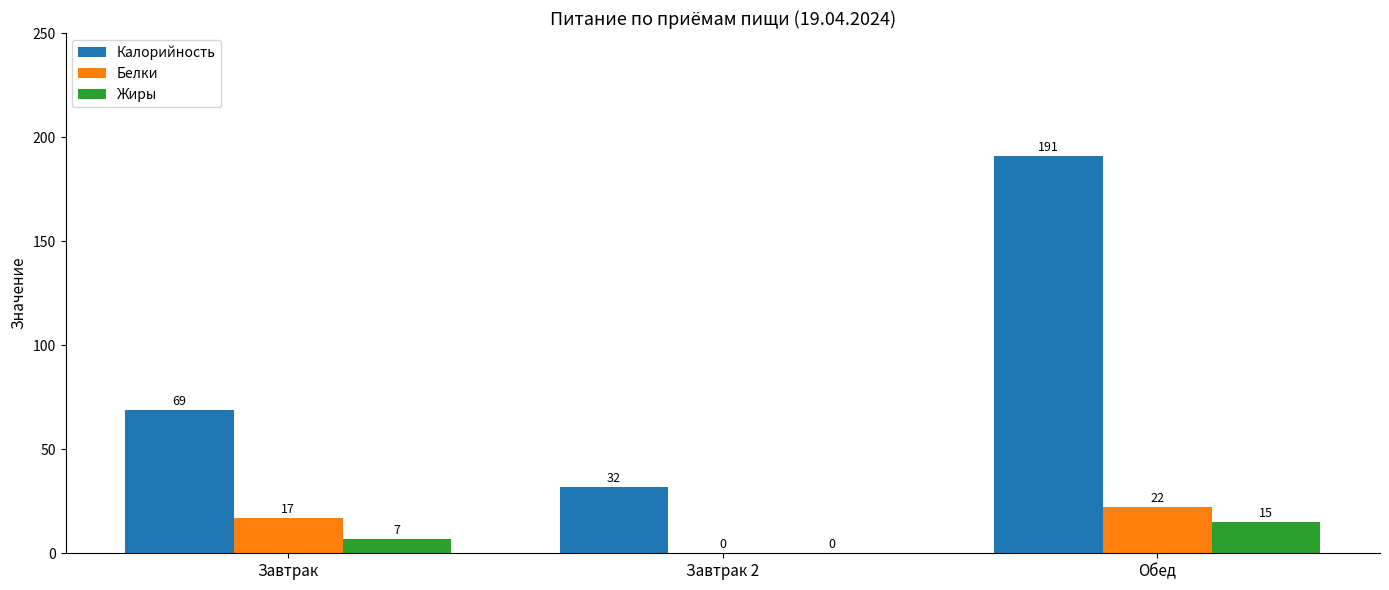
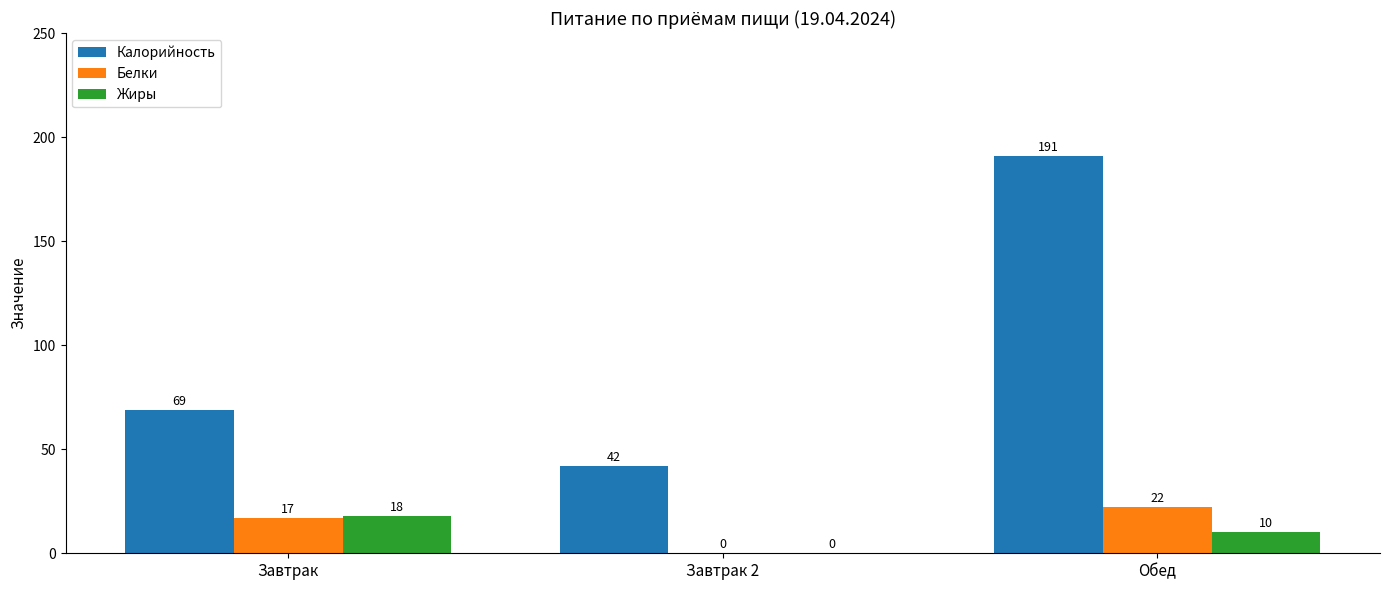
Жиры, Завтрак: 7 -> 18
Калорийность, Завтрак 2: 32 -> 42
Жиры, Обед: 15 -> 10
